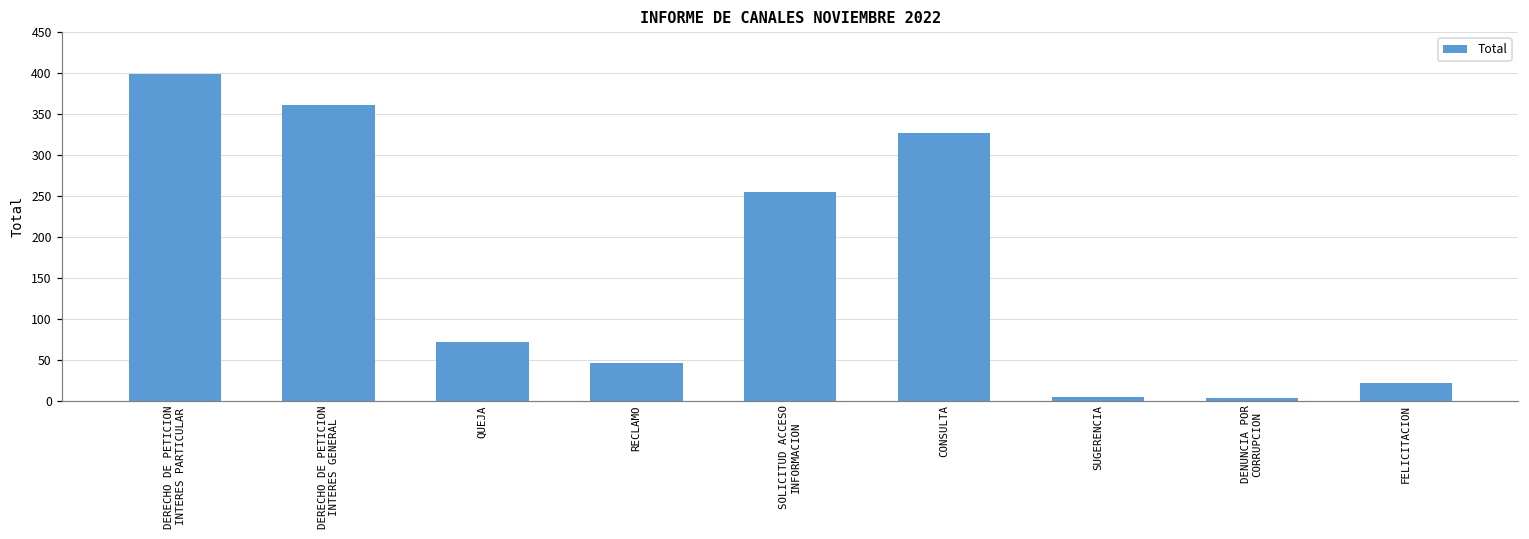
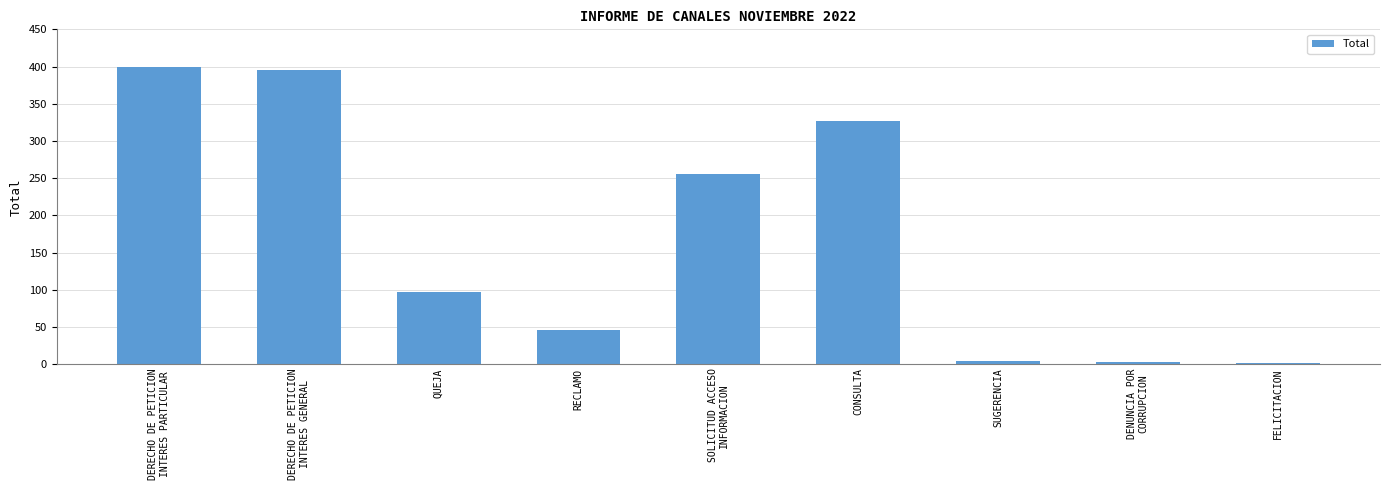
DERECHO DE PETICION INTERES GENERAL: 360 -> 400
QUEJA: 70 -> 100
FELICITACION: 20 -> 0
